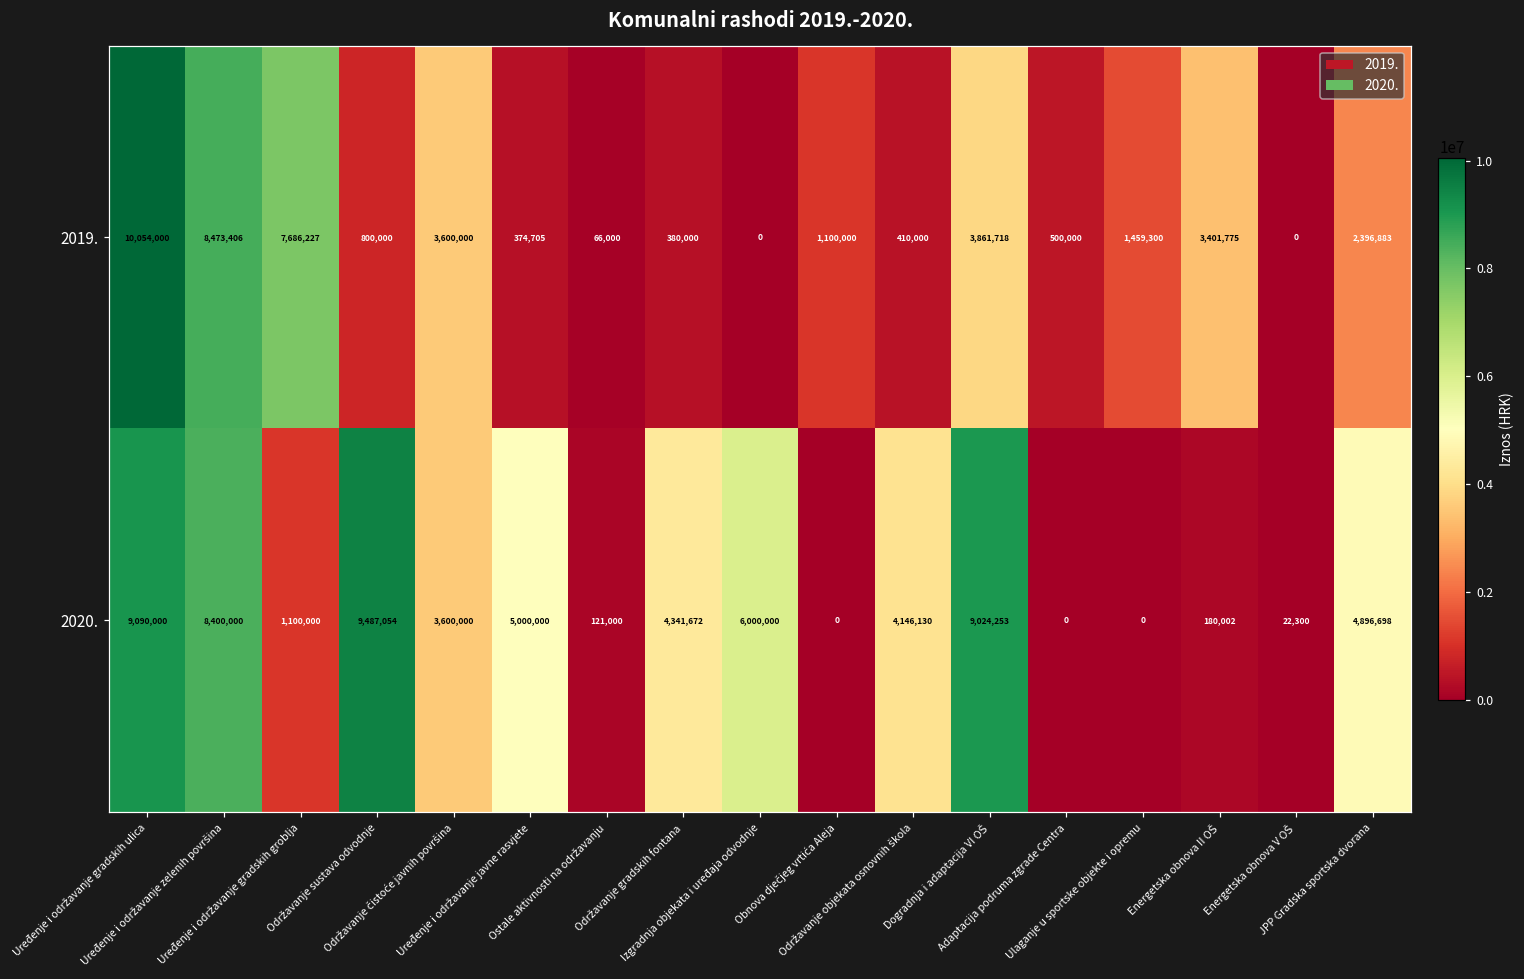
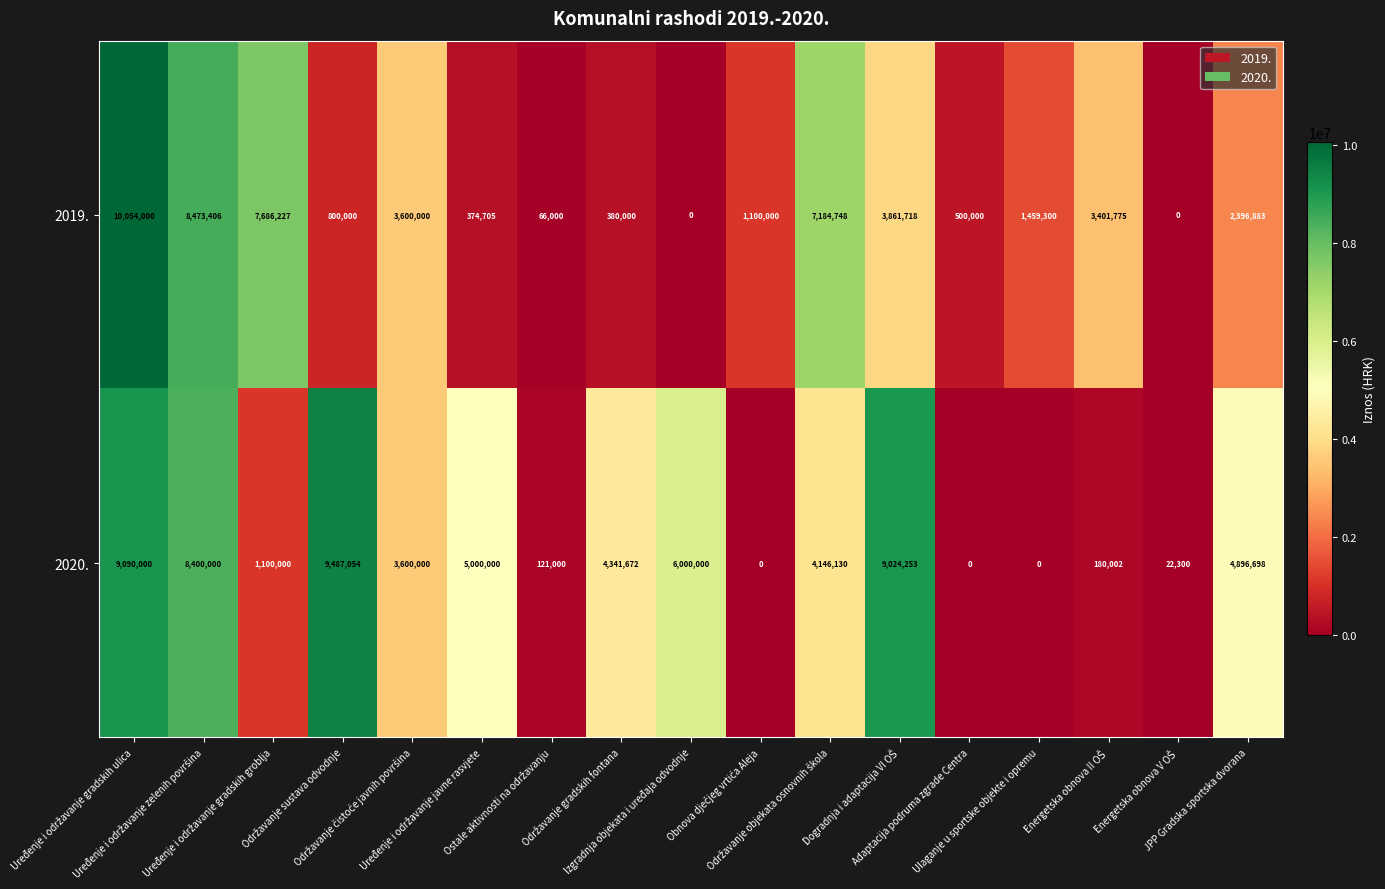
2019., Održavanje objekata osnovnih škola: 410,000 -> 7,184,748
